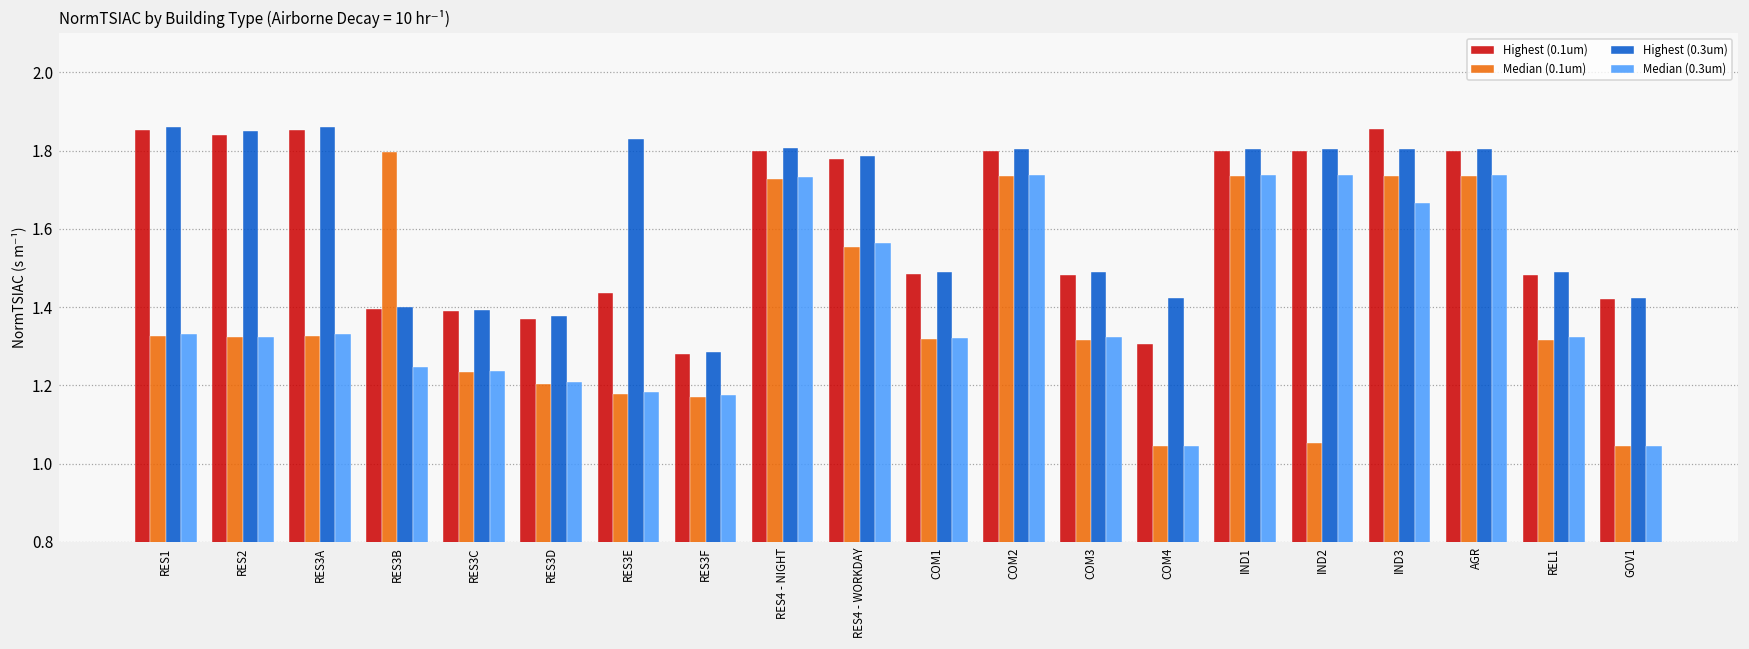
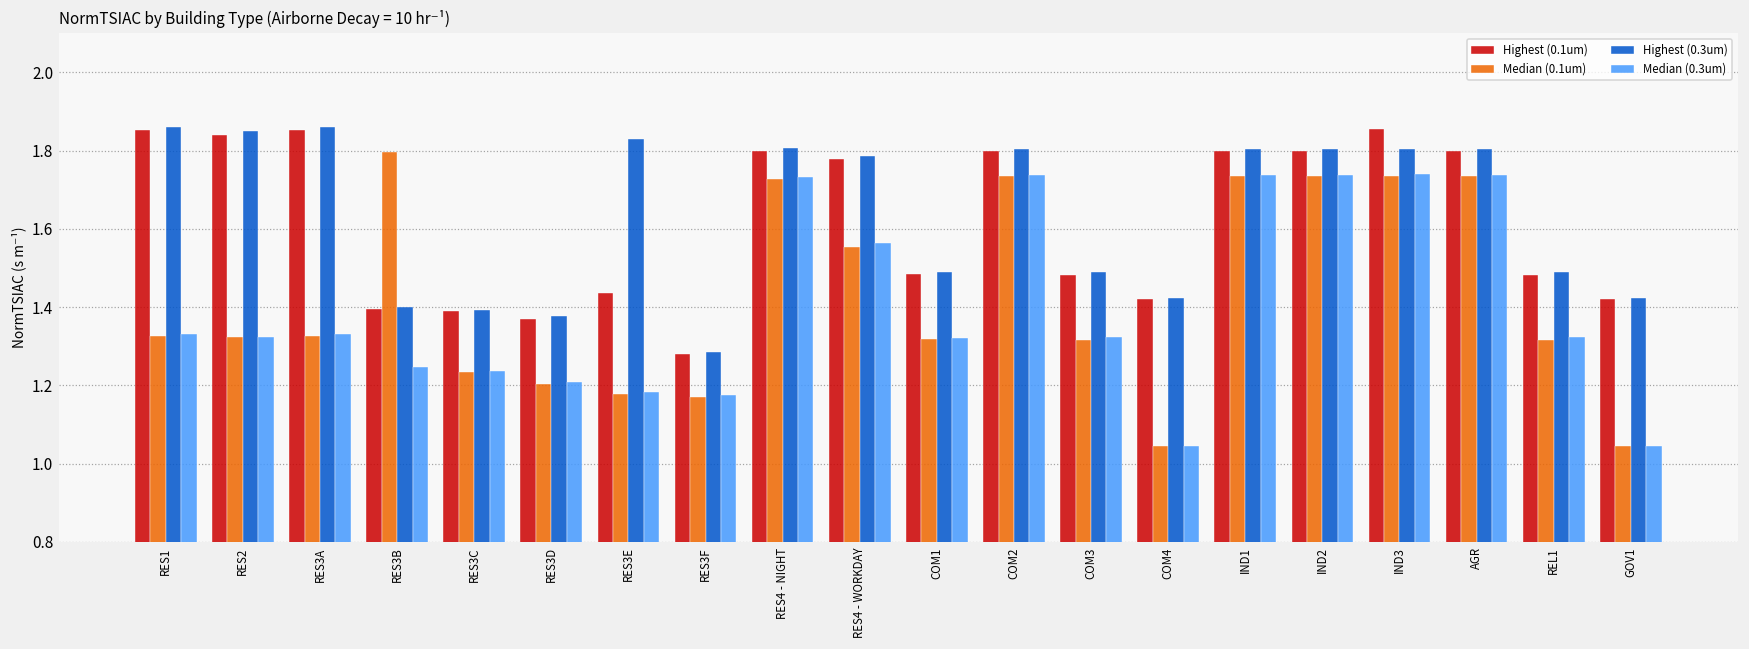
Highest (0.1um), COM4: 1.31 -> 1.42
Median (0.1um), IND2: 1.05 -> 1.74
Median (0.3um), IND3: 1.67 -> 1.74
